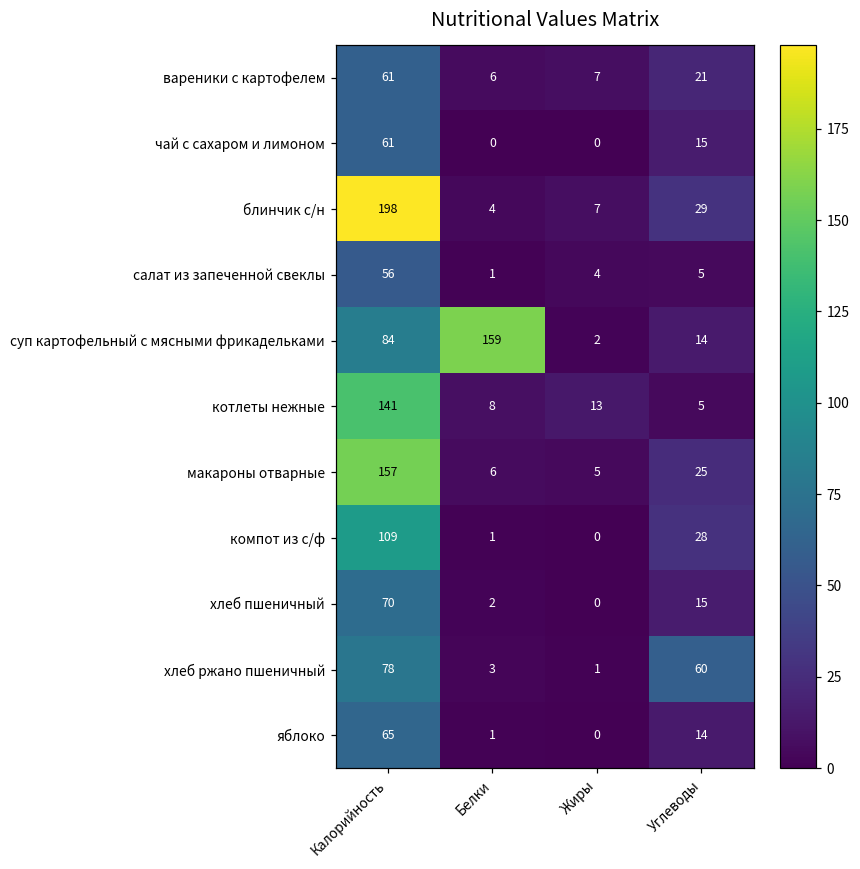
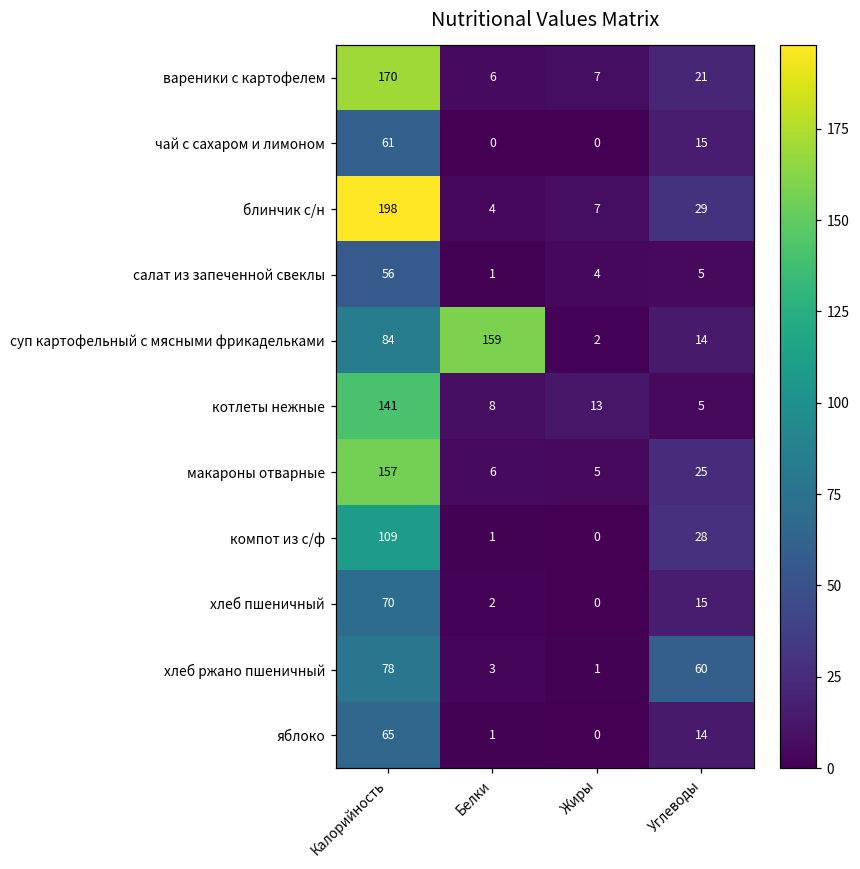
вареники с картофелем, Калорийность: 61 -> 170
